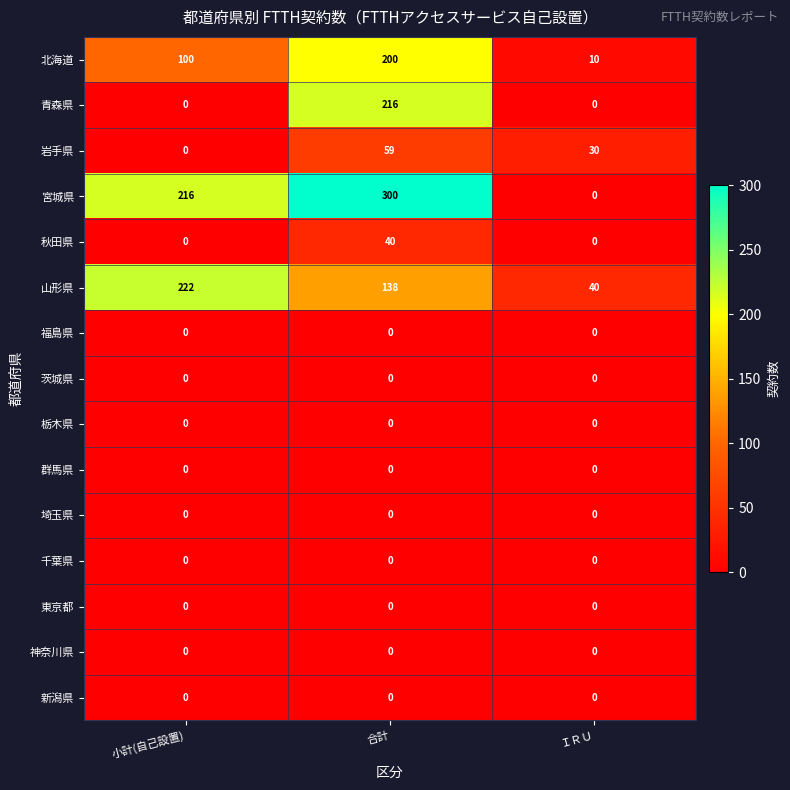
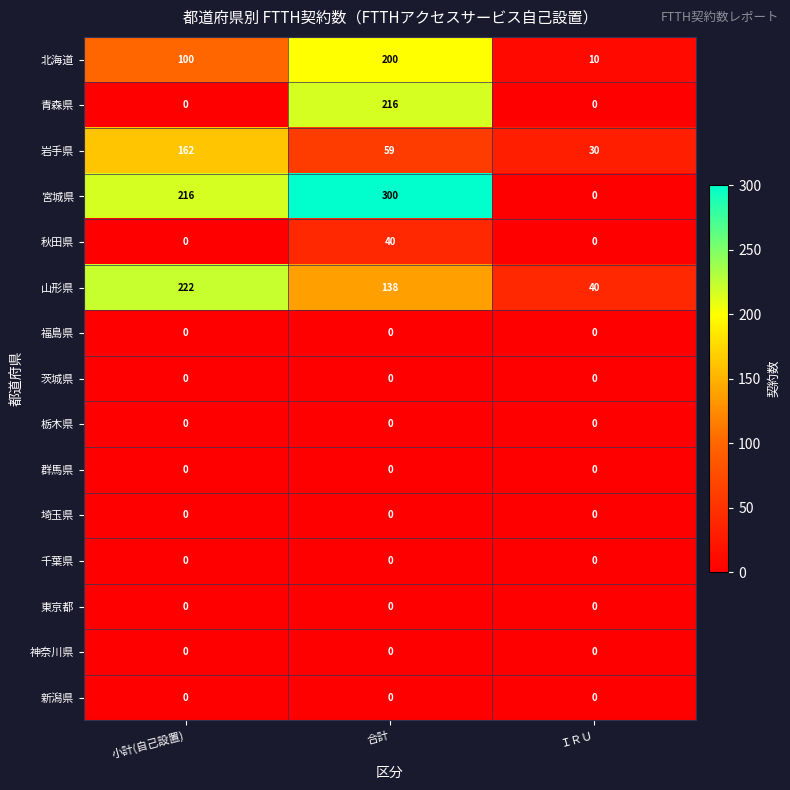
岩手県, 小計(自己設置): 0 -> 162
